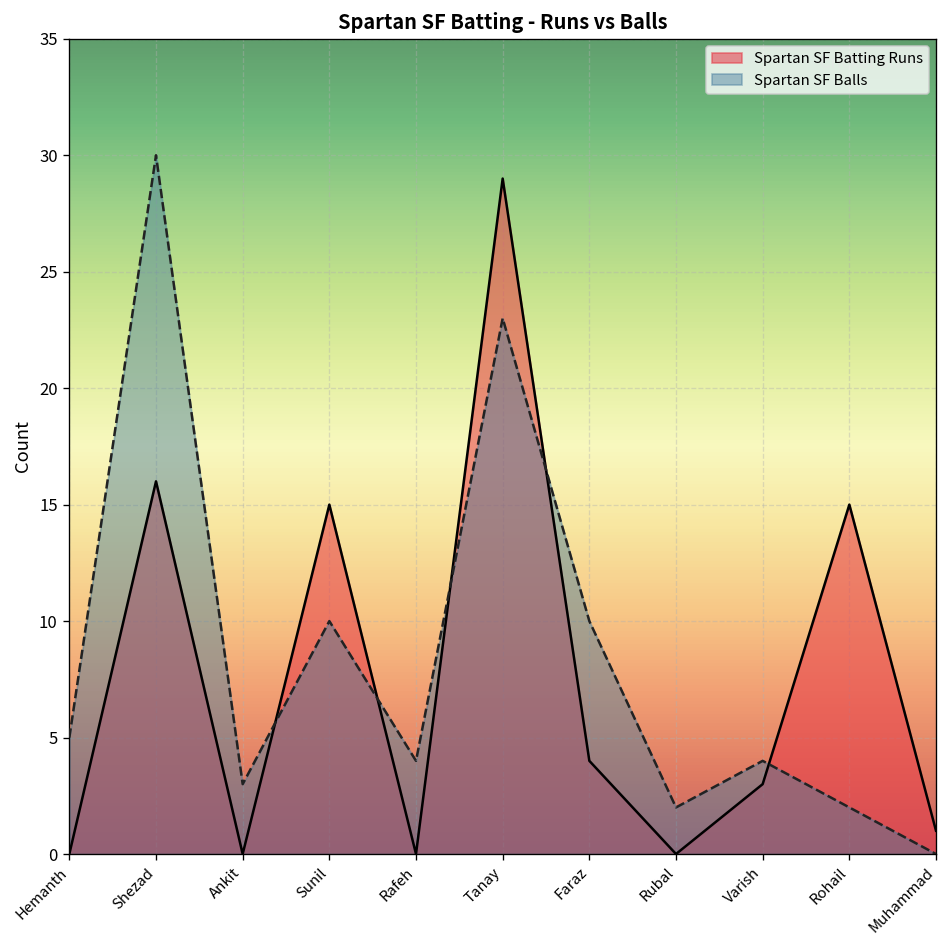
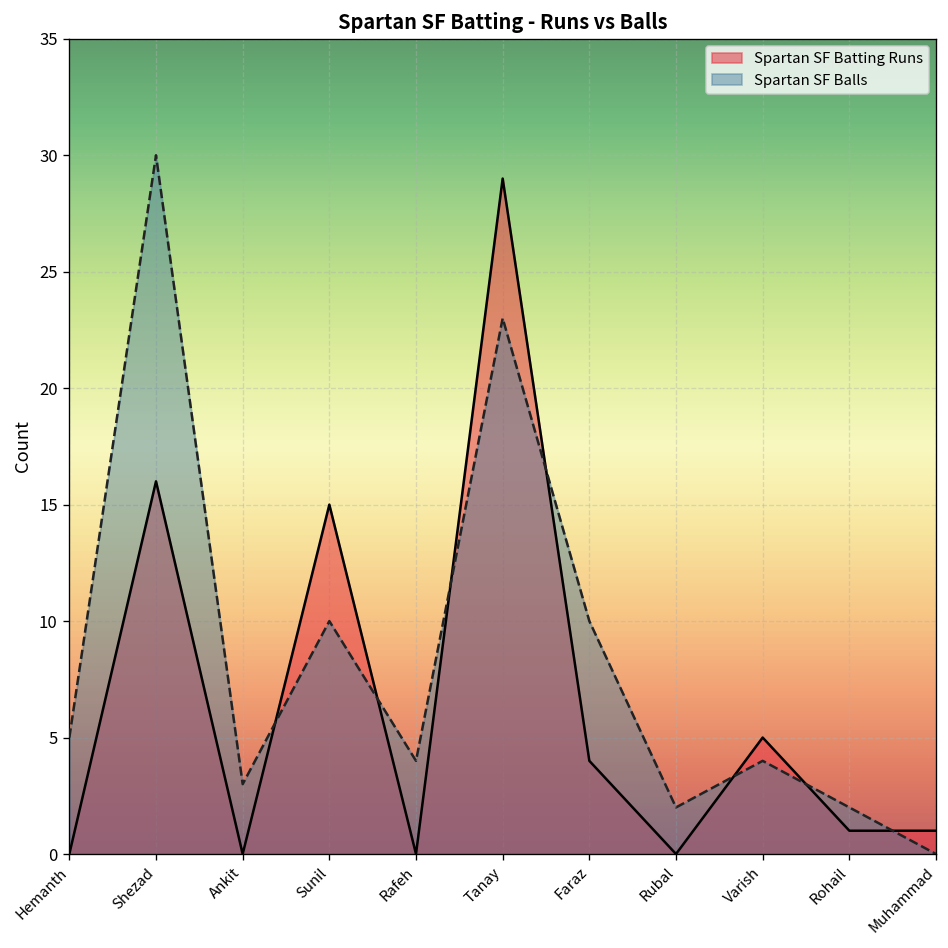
Spartan SF Batting Runs, Varish: 3 -> 5
Spartan SF Batting Runs, Rohail: 15 -> 1
